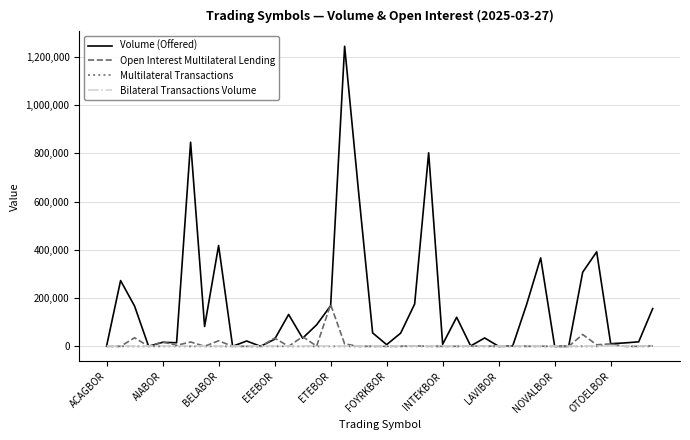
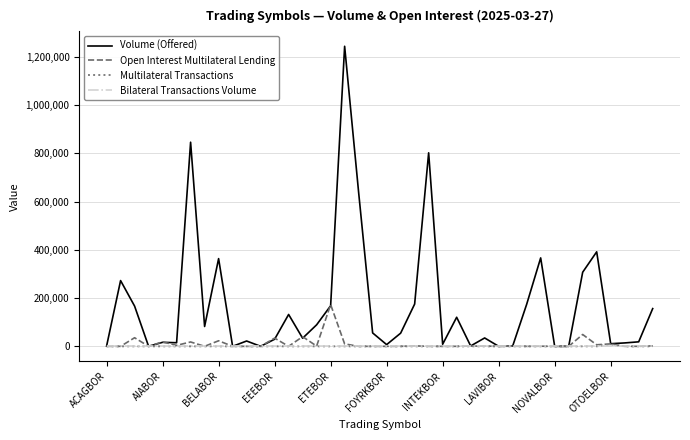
Volume (Offered), BELABOR: 420,000 -> 360,000
